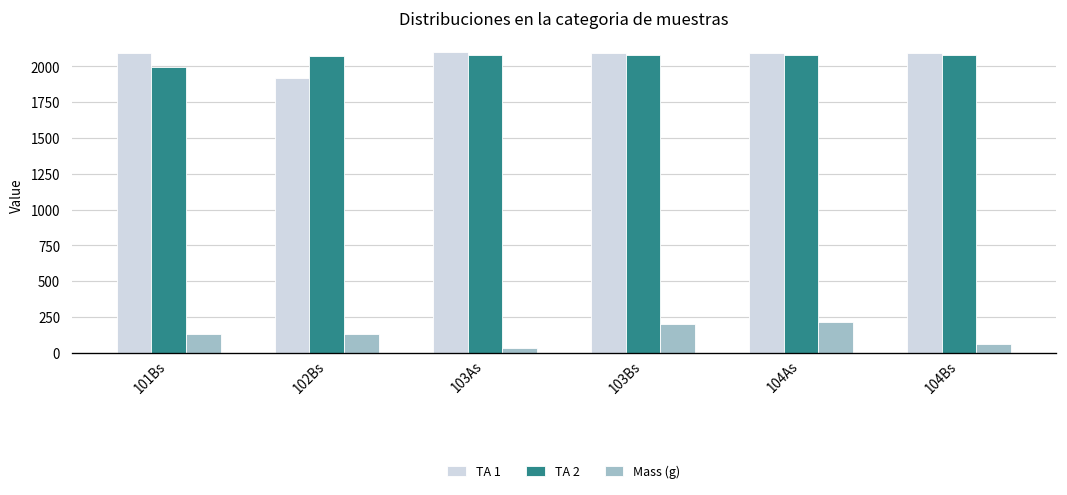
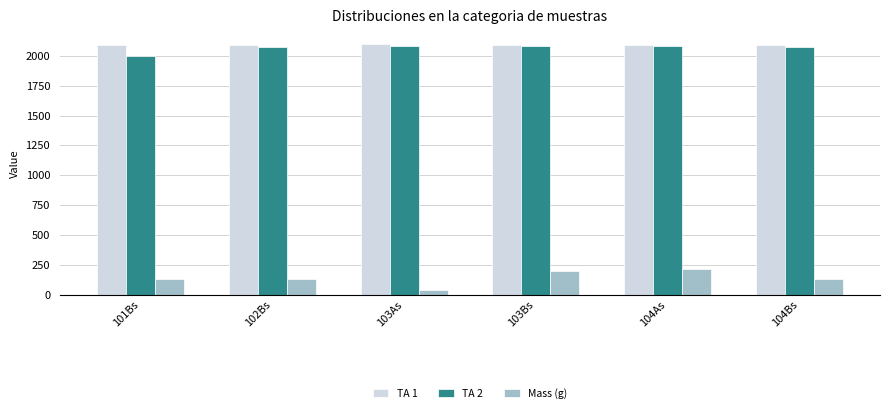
TA 1, 102Bs: 1920 -> 2090
Mass (g), 104Bs: 60 -> 130
